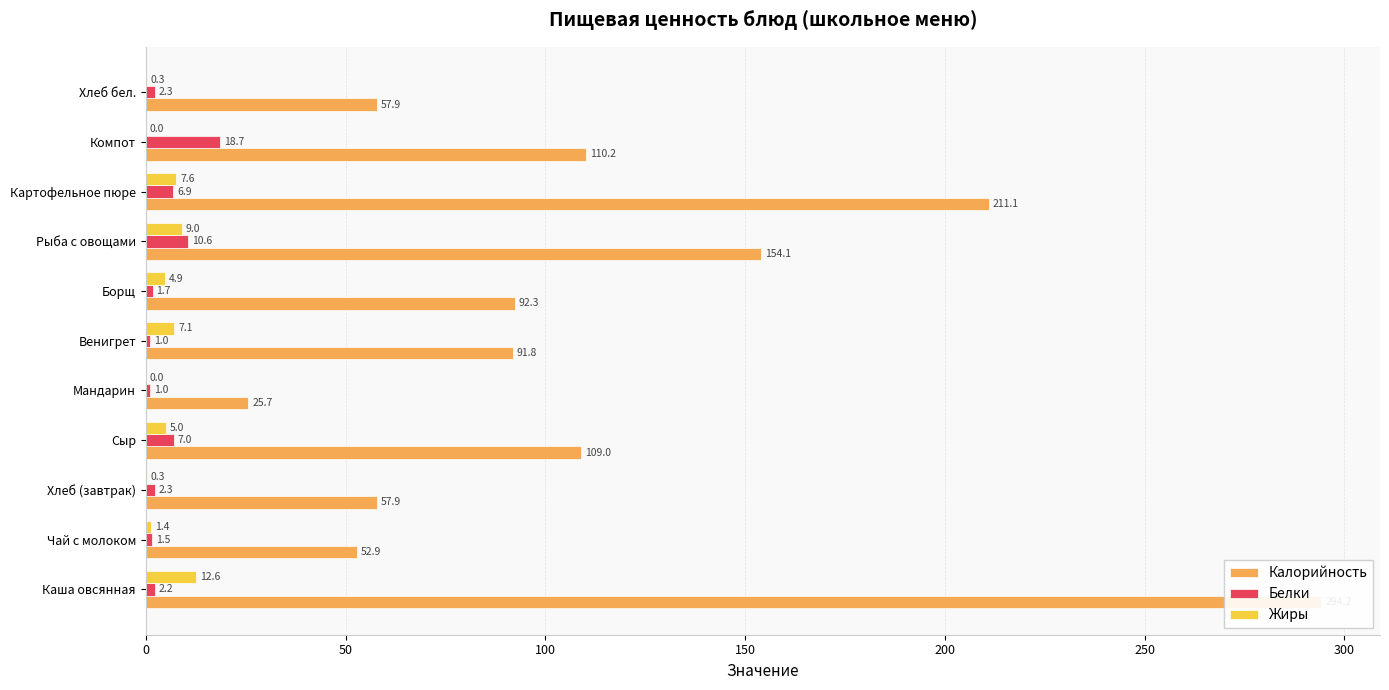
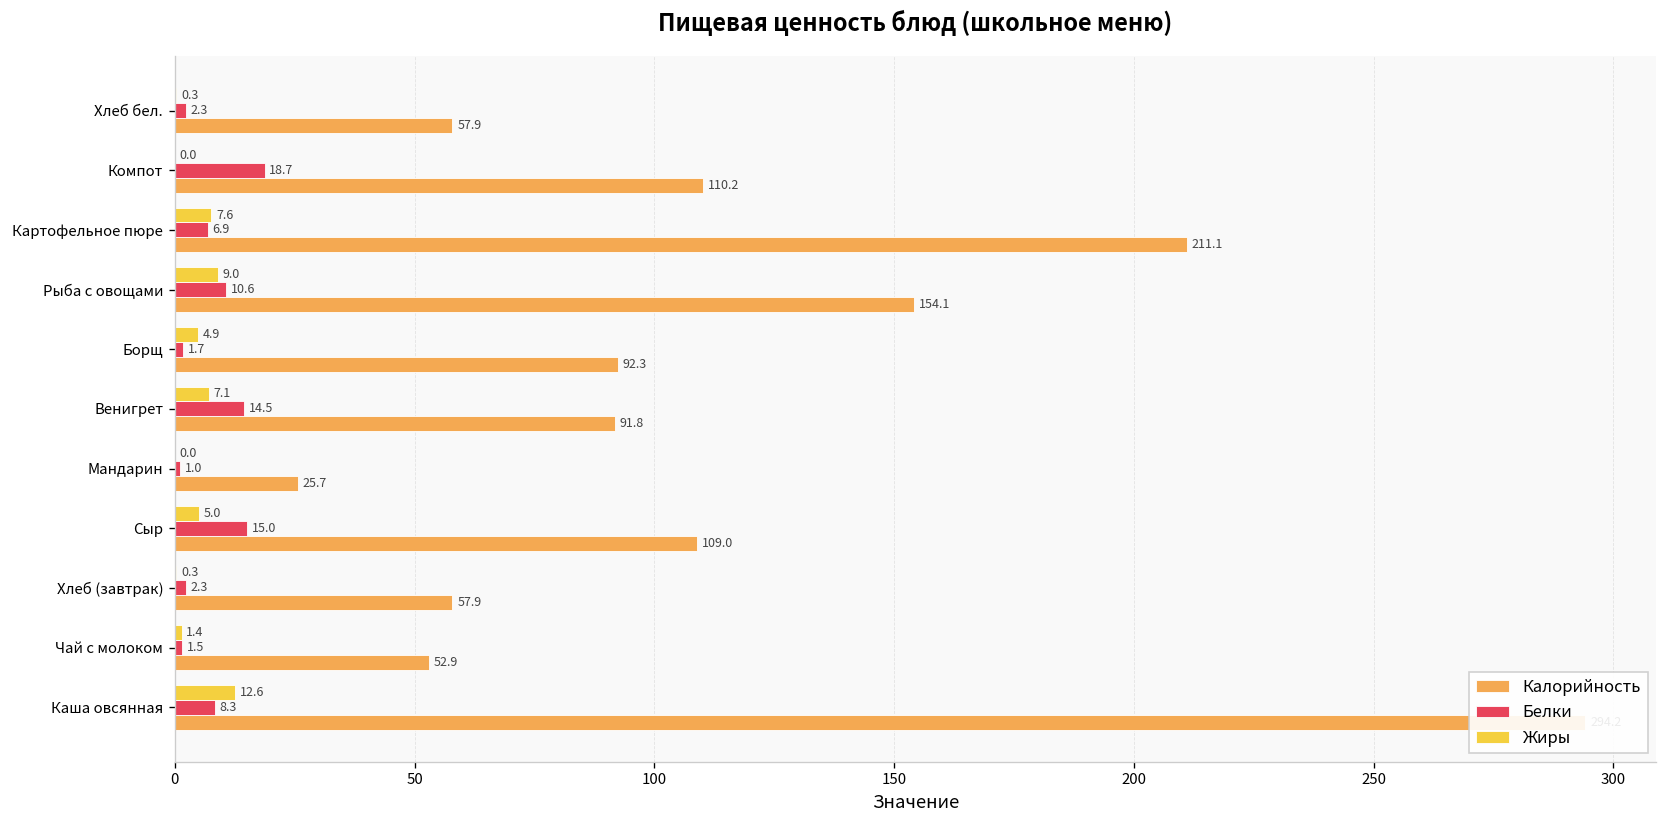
Белки, Венигрет: 1.0 -> 14.5
Белки, Сыр: 7.0 -> 15.0
Белки, Каша овсянная: 2.2 -> 8.3
